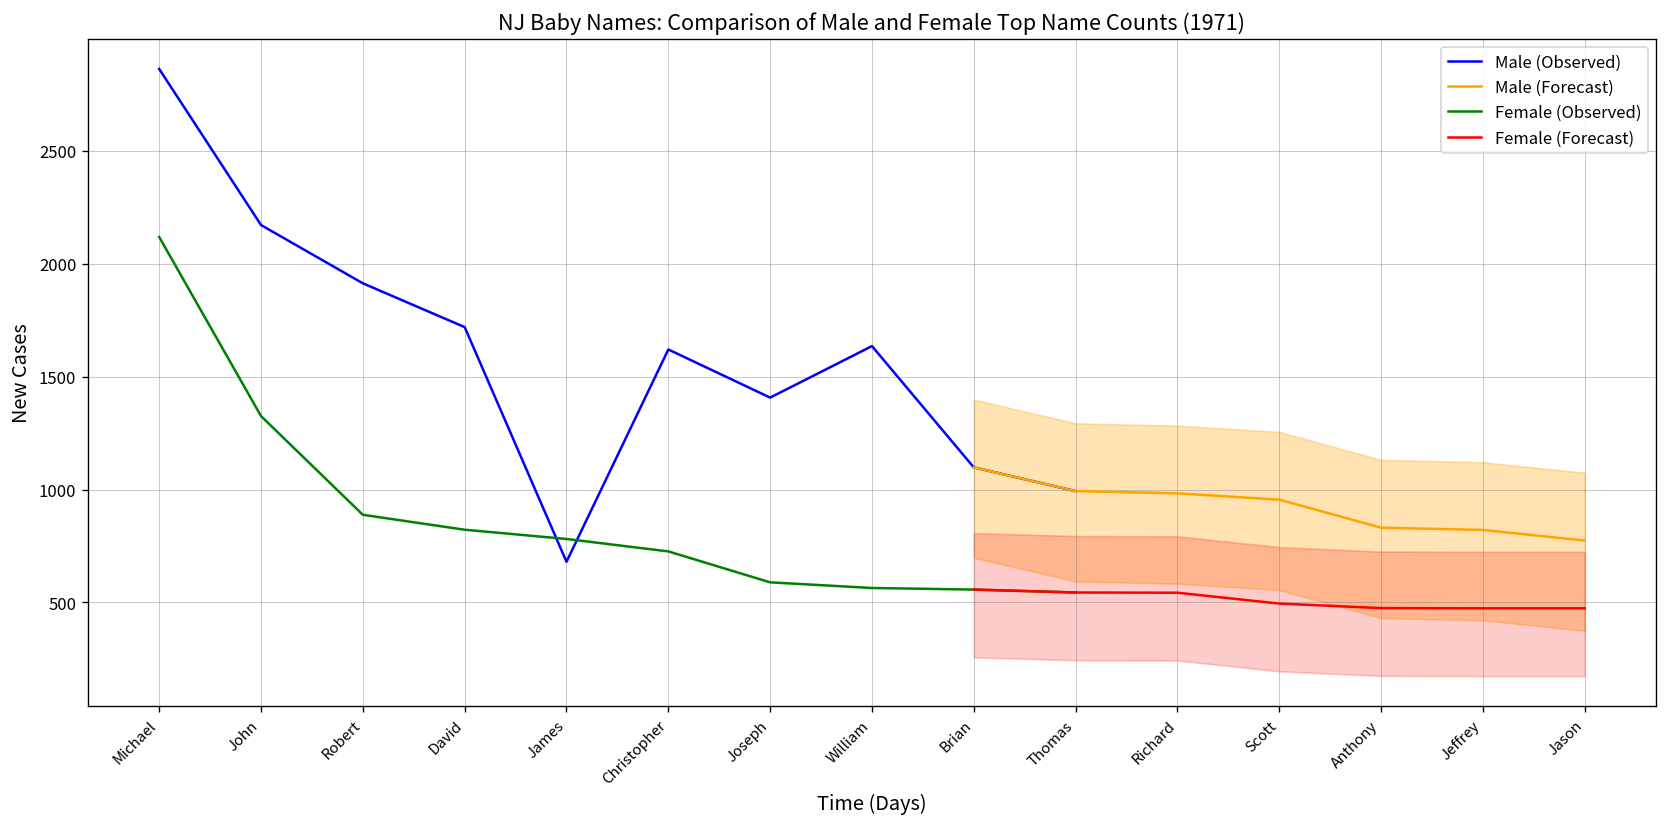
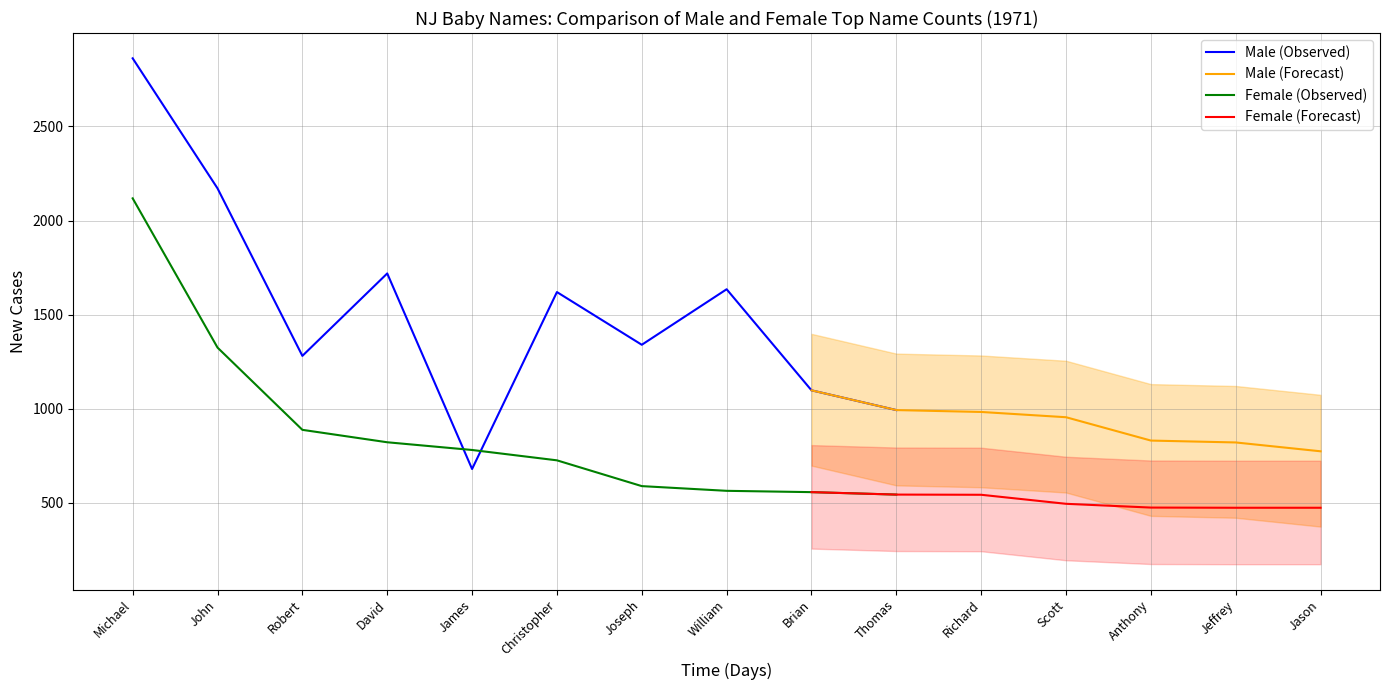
Male (Observed), Robert: 1910 -> 1280
Male (Observed), Joseph: 1410 -> 1340
